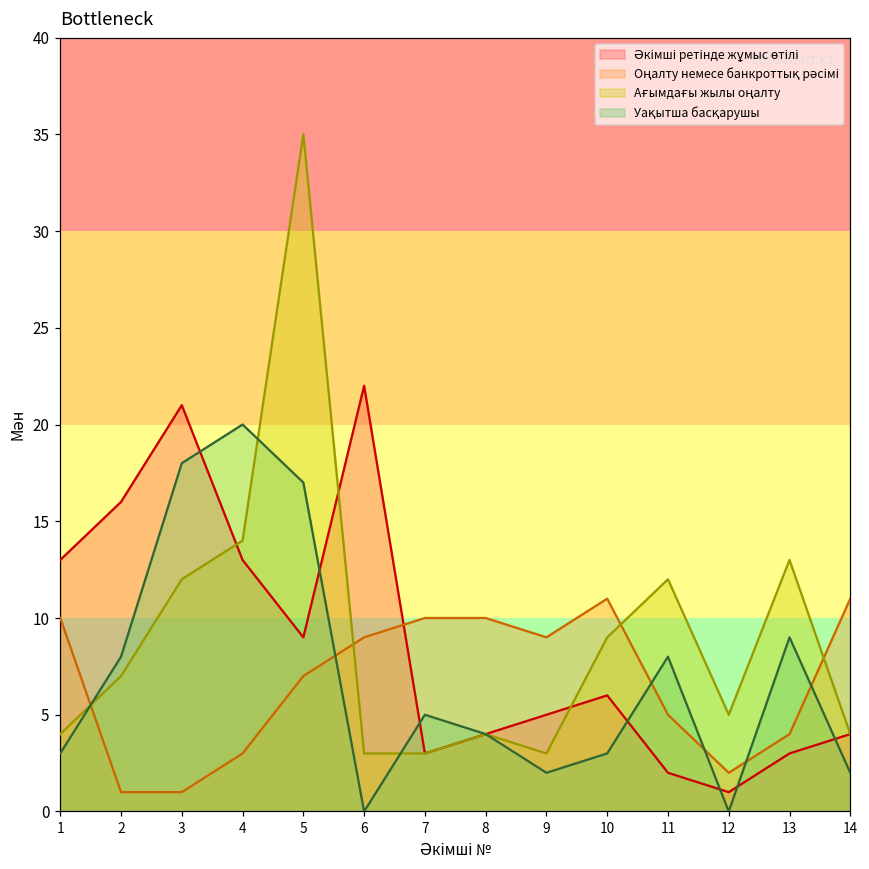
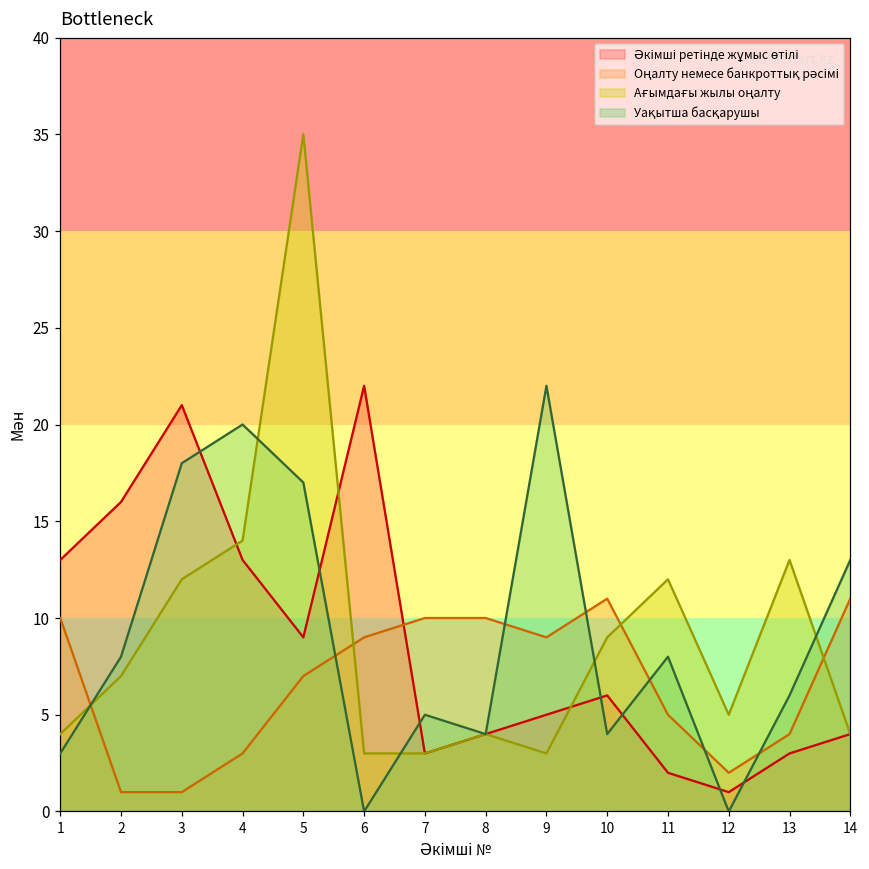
Уақытша басқарушы, 9: 2 -> 22
Уақытша басқарушы, 10: 3 -> 4
Уақытша басқарушы, 13: 9 -> 6
Уақытша басқарушы, 14: 2 -> 13
